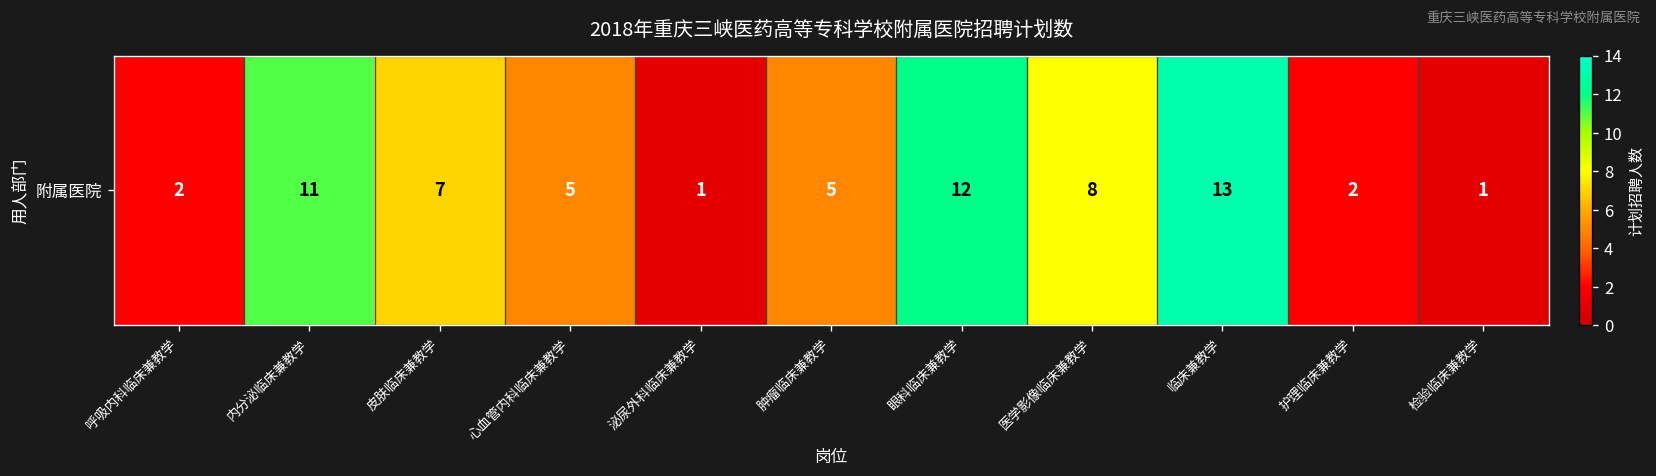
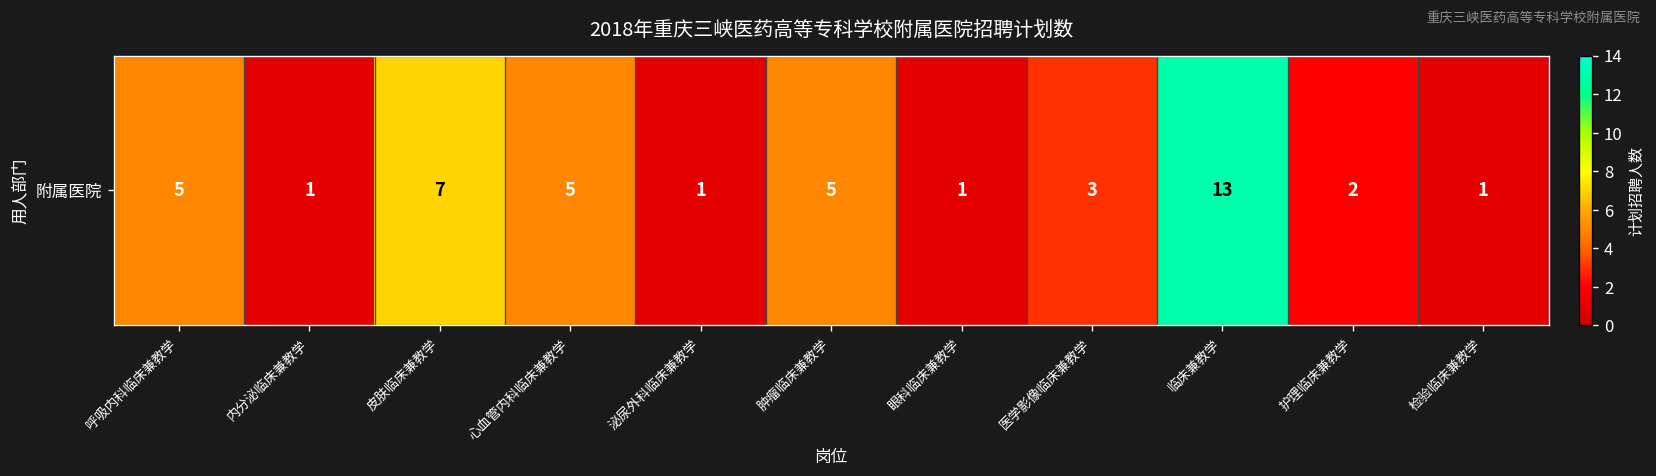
附属医院, 呼吸内科临床兼教学: 2 -> 5
附属医院, 内分泌临床兼教学: 11 -> 1
附属医院, 眼科临床兼教学: 12 -> 1
附属医院, 医学影像临床兼教学: 8 -> 3
